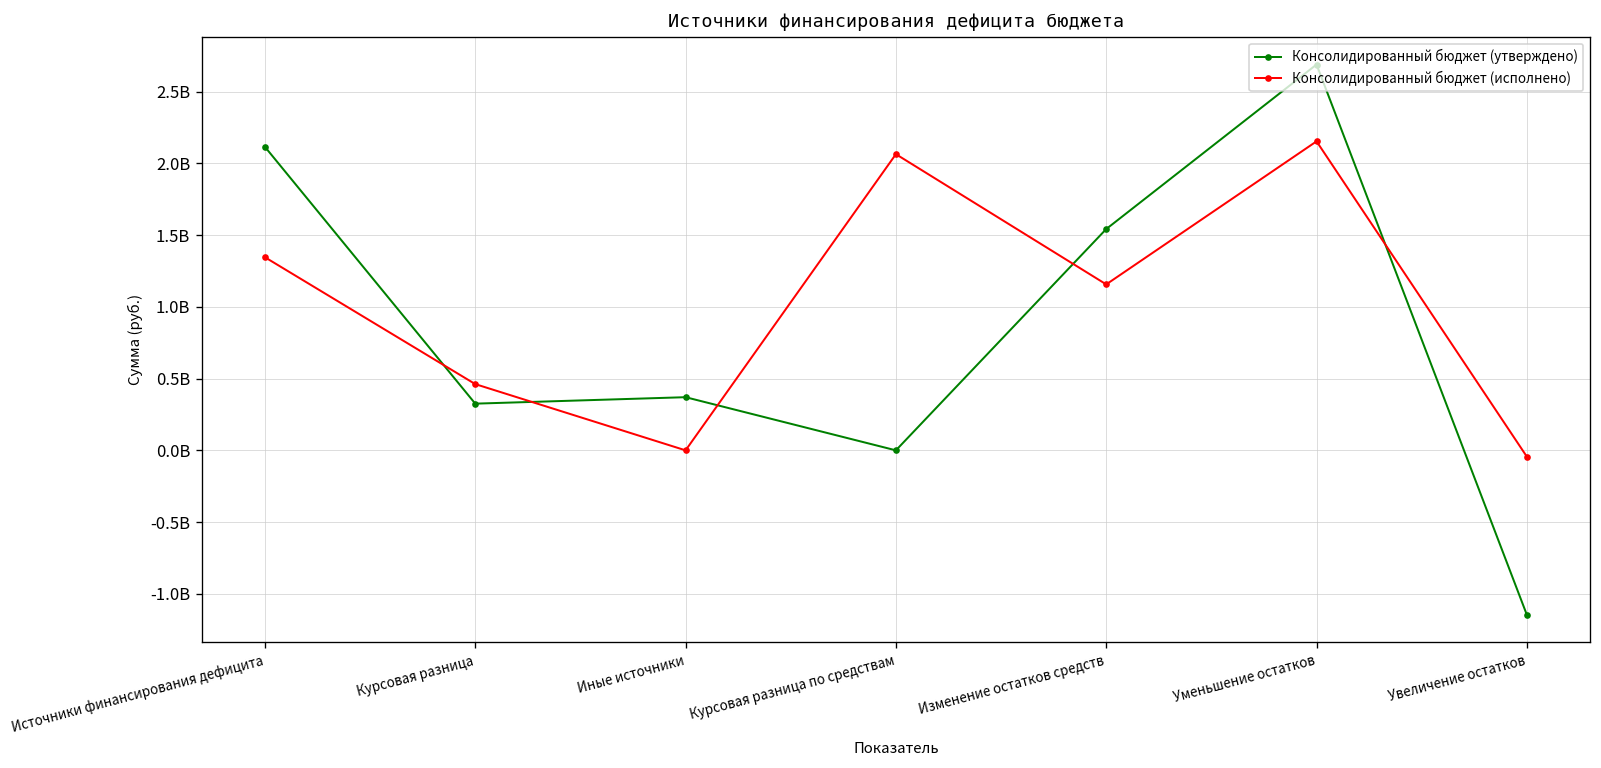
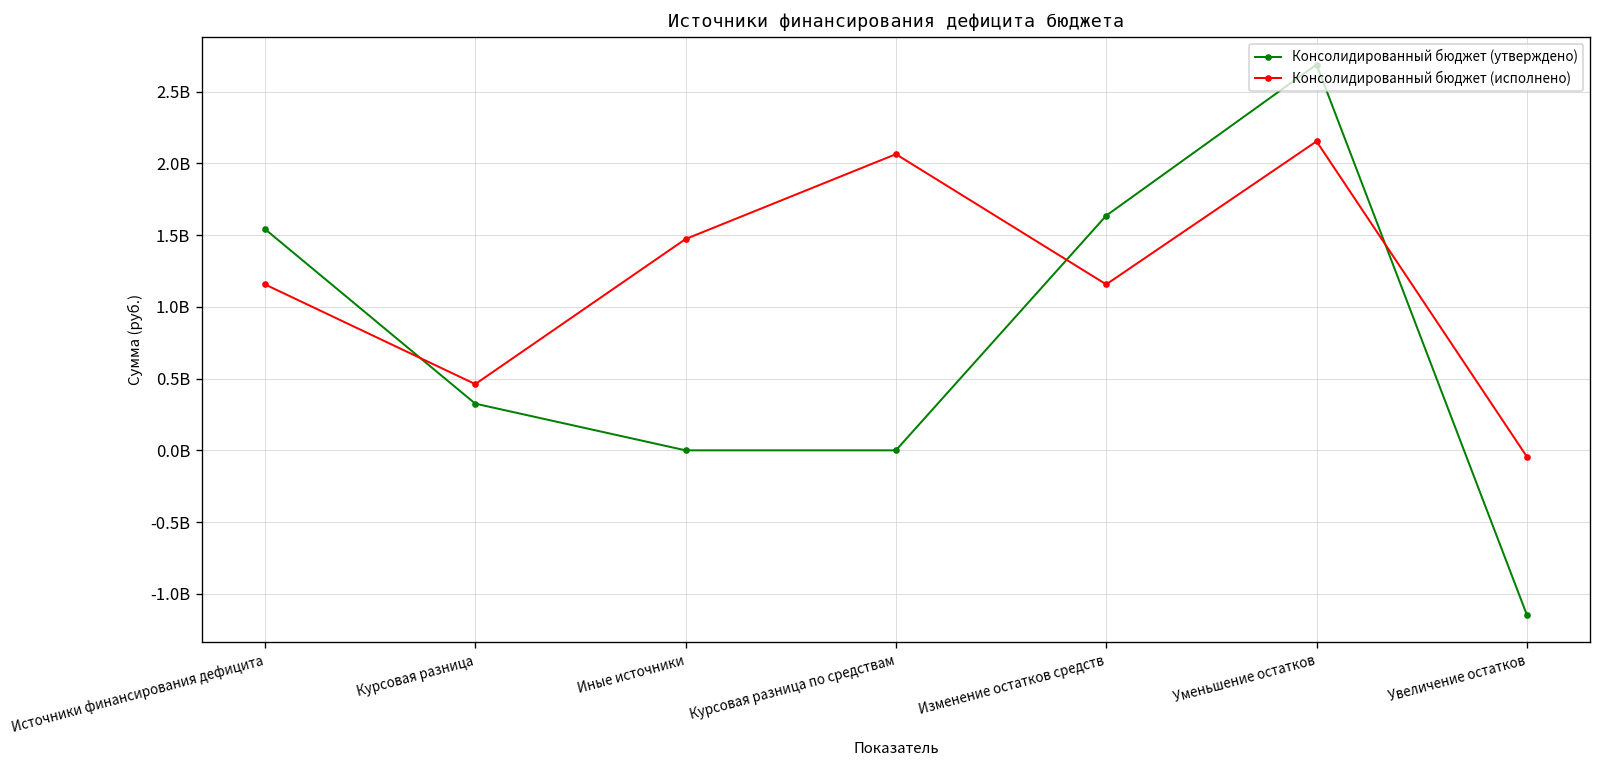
Консолидированный бюджет (утверждено), Источники финансирования дефицита: 2110000000 -> 1540000000
Консолидированный бюджет (исполнено), Источники финансирования дефицита: 1350000000 -> 1160000000
Консолидированный бюджет (утверждено), Иные источники: 370000000 -> 0
Консолидированный бюджет (исполнено), Иные источники: 0 -> 1470000000
Консолидированный бюджет (утверждено), Изменение остатков средств: 1540000000 -> 1640000000
